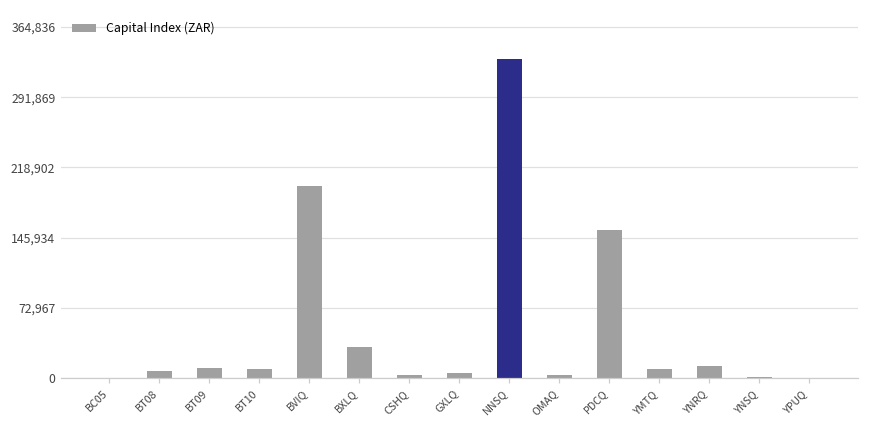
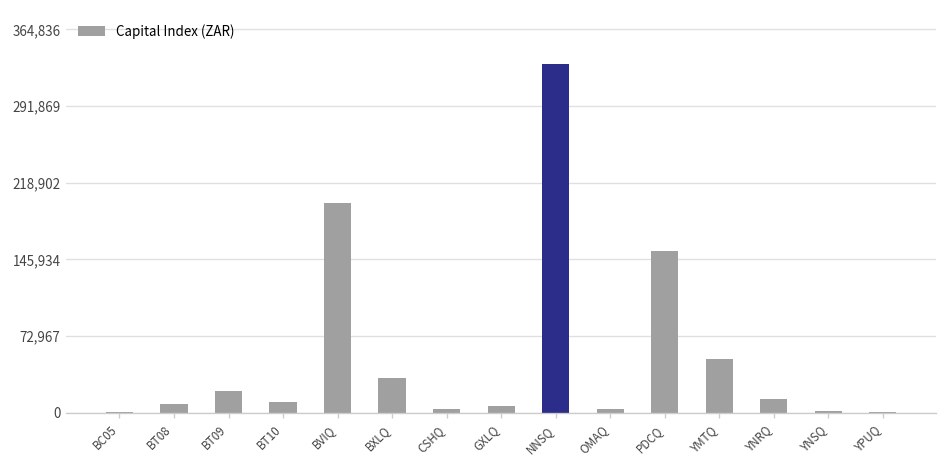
BT09: 10,000 -> 20,000
YMTQ: 10,000 -> 50,000
